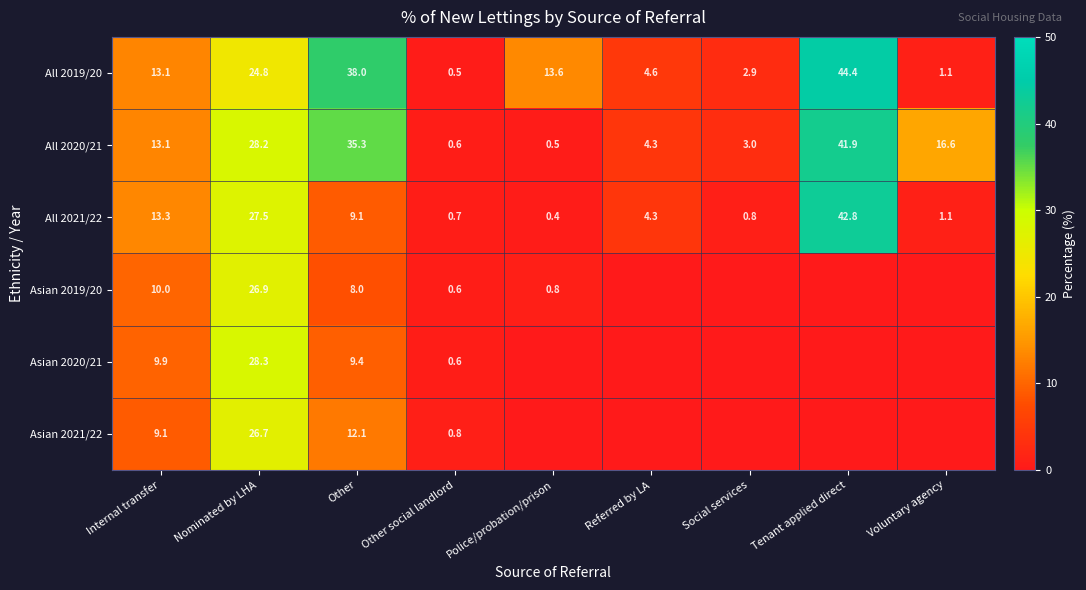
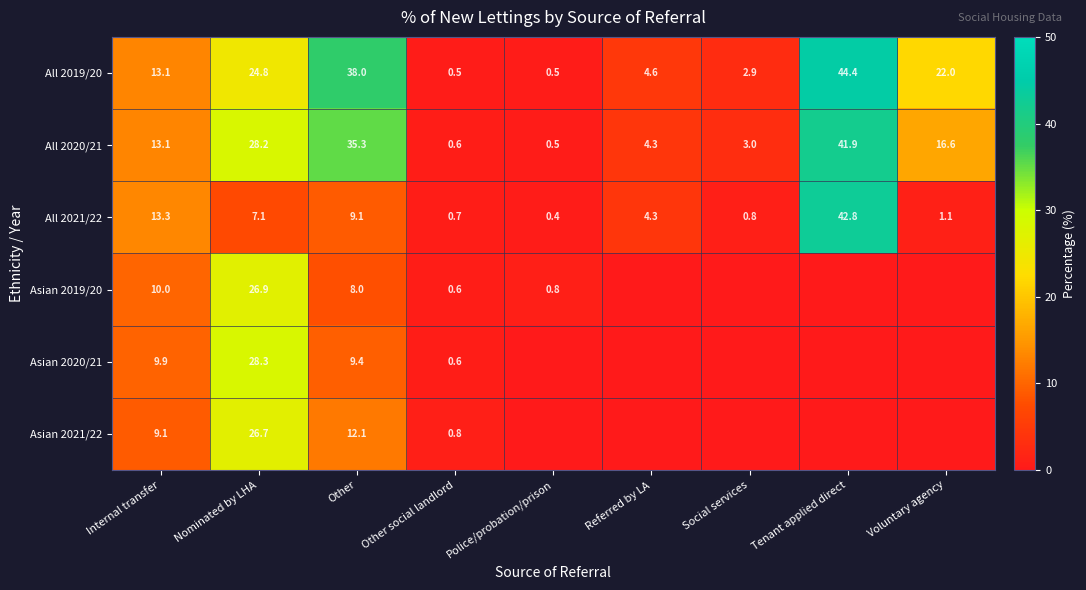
All 2019/20, Police/probation/prison: 13.6 -> 0.5
All 2019/20, Voluntary agency: 1.1 -> 22.0
All 2021/22, Nominated by LHA: 27.5 -> 7.1
